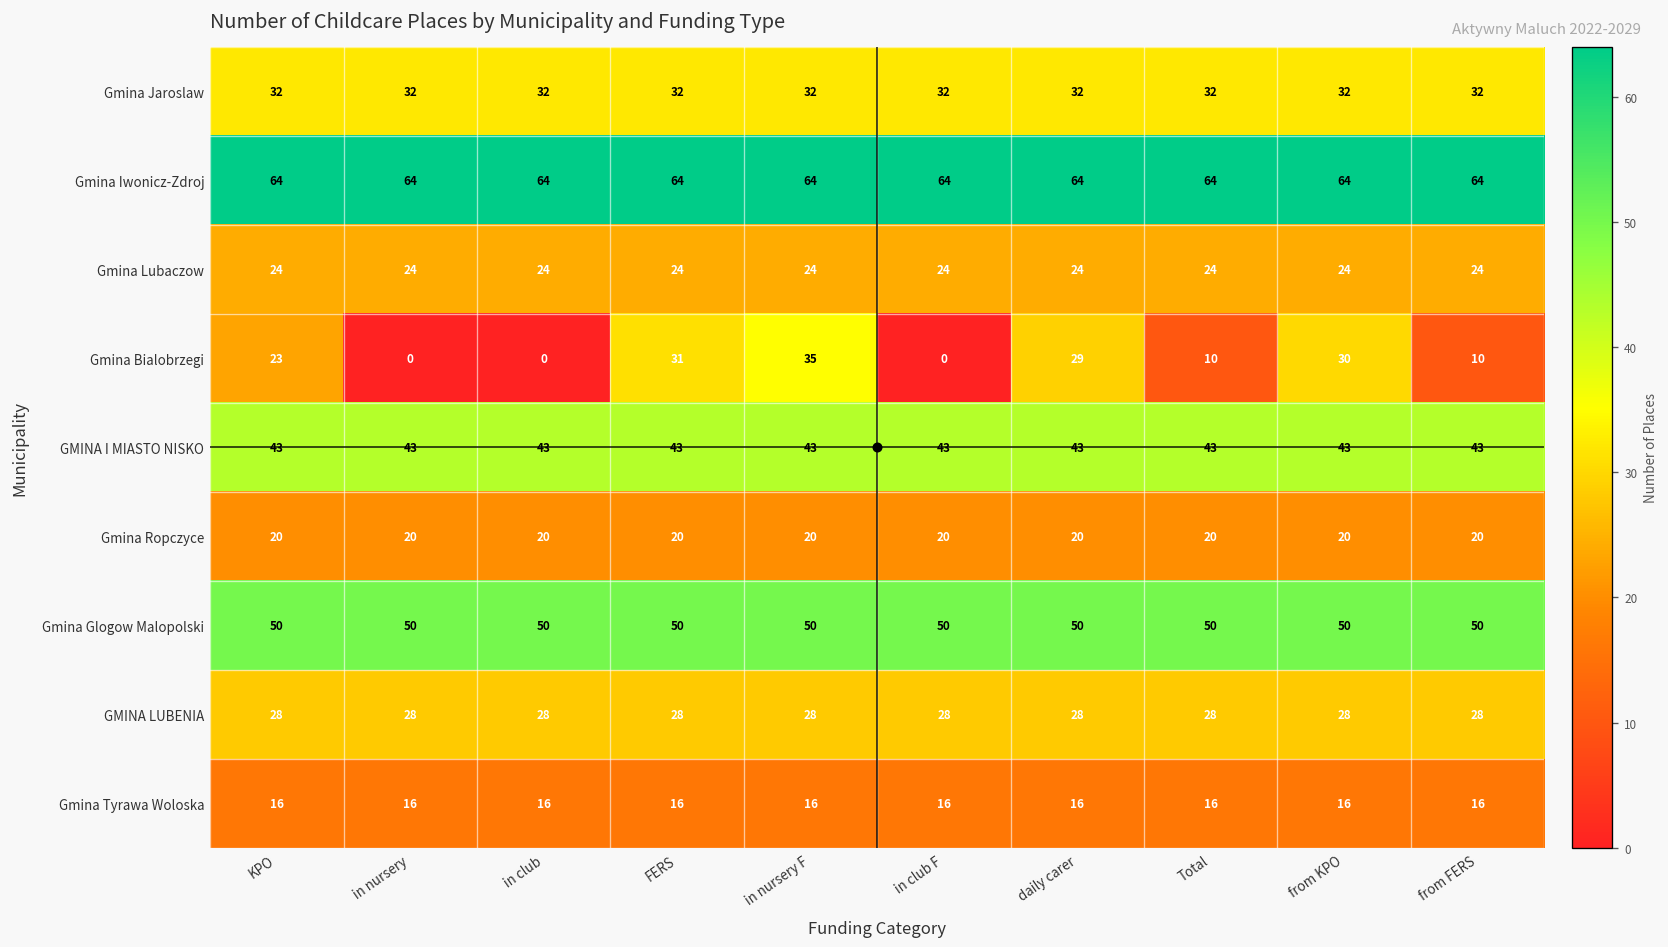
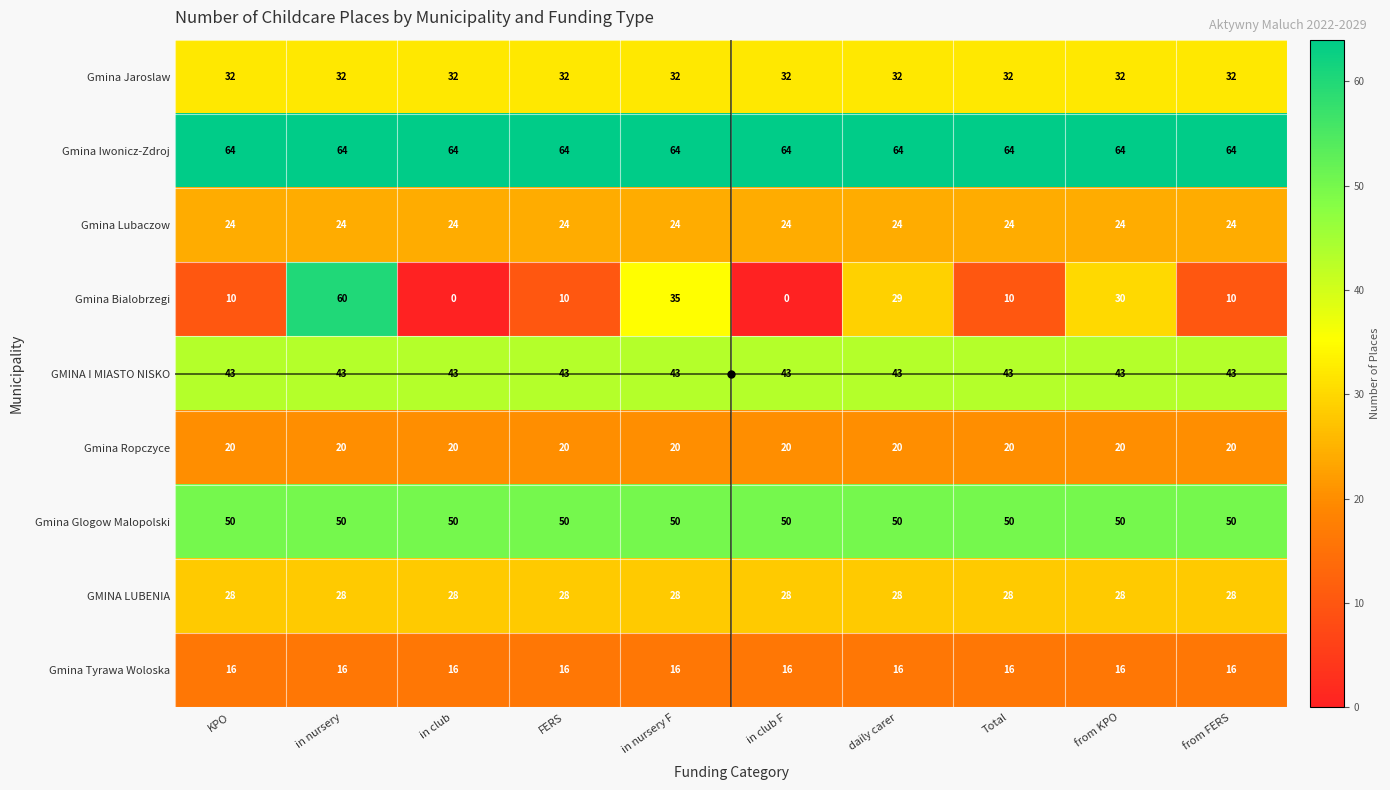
Gmina Bialobrzegi, KPO: 23 -> 10
Gmina Bialobrzegi, in nursery: 0 -> 60
Gmina Bialobrzegi, FERS: 31 -> 10
